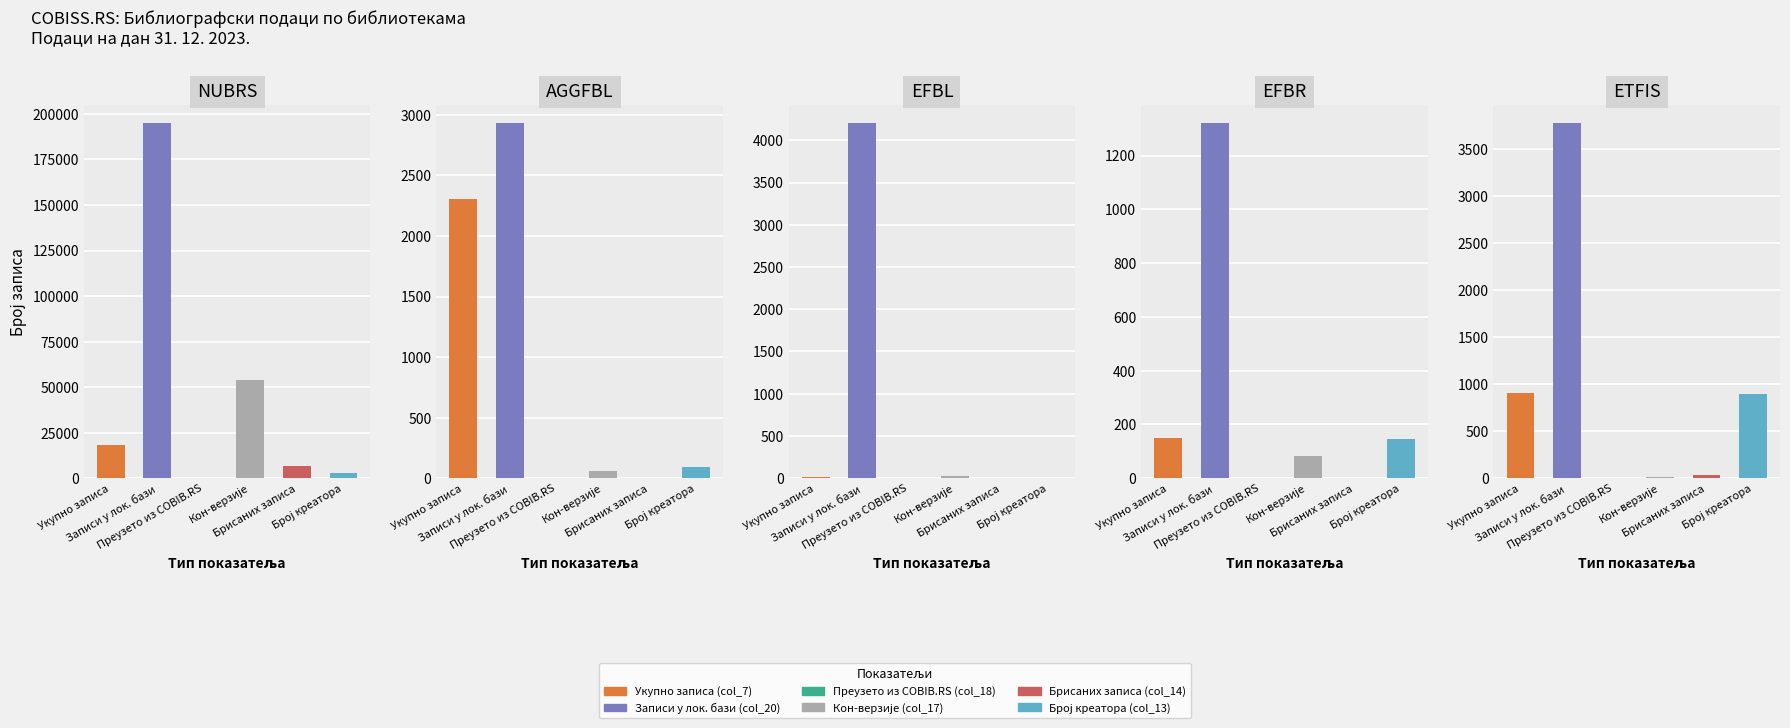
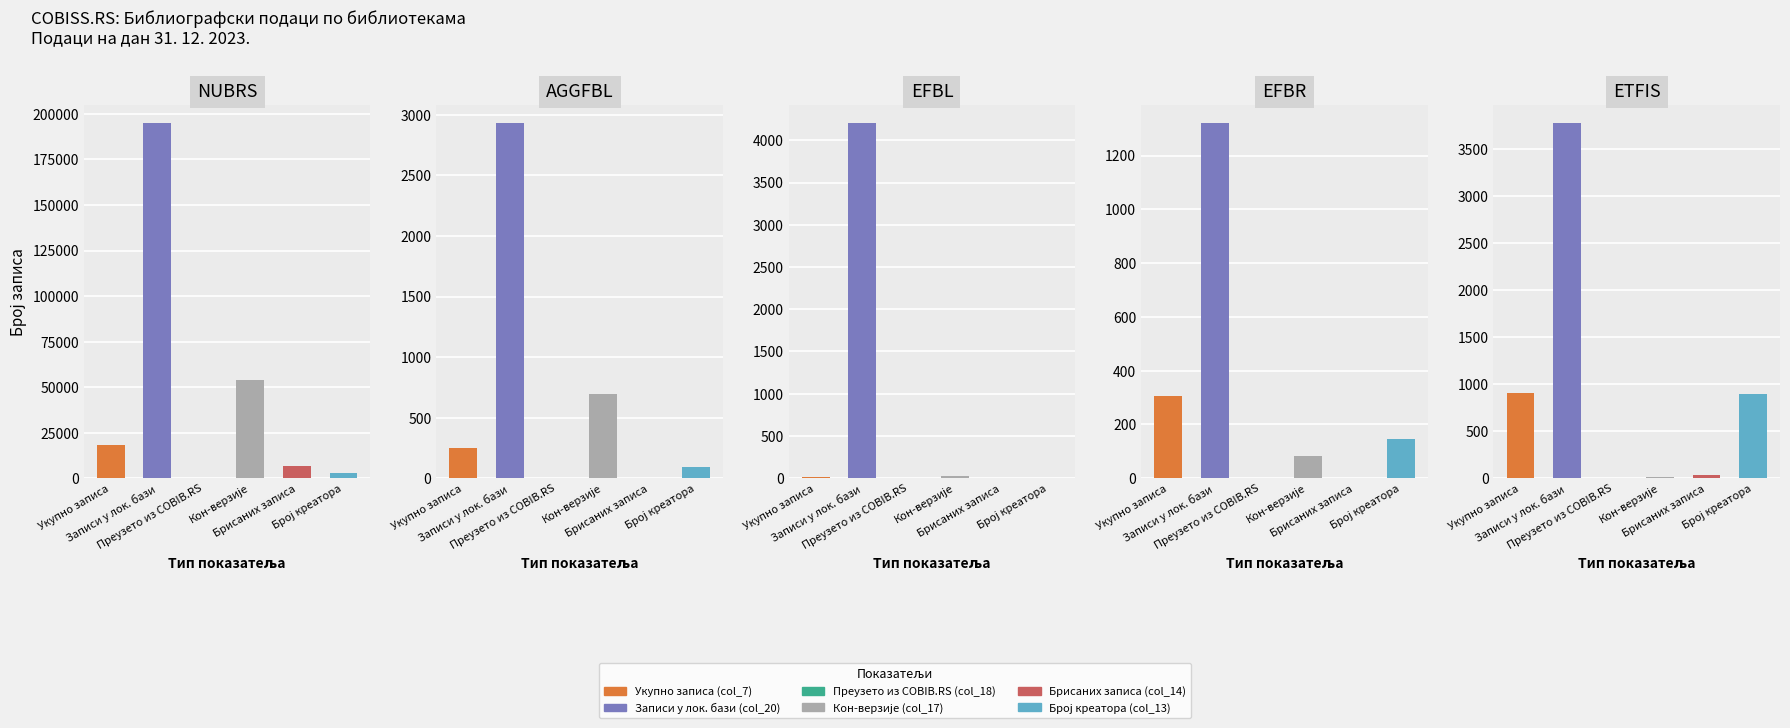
AGGFBL, Укупно записа: 2310 -> 250
AGGFBL, Кон-верзије: 60 -> 700
EFBR, Укупно записа: 150 -> 300
